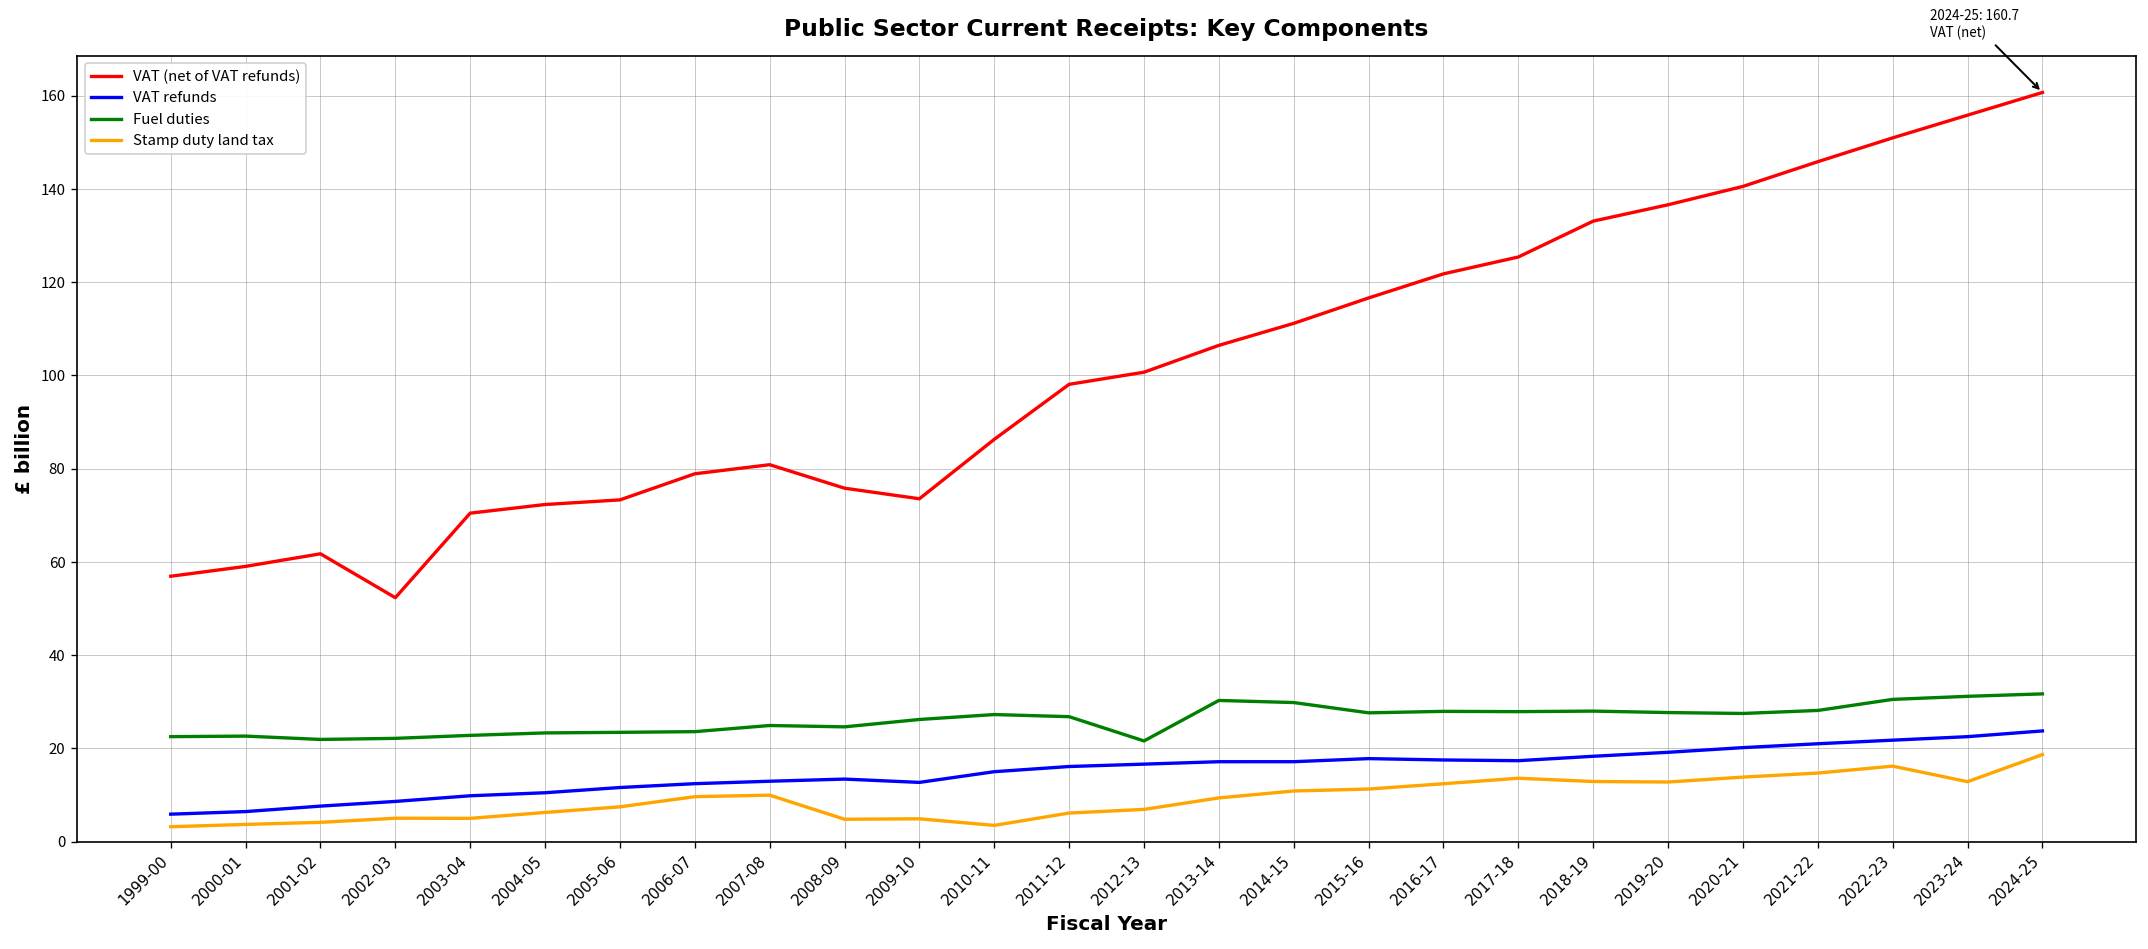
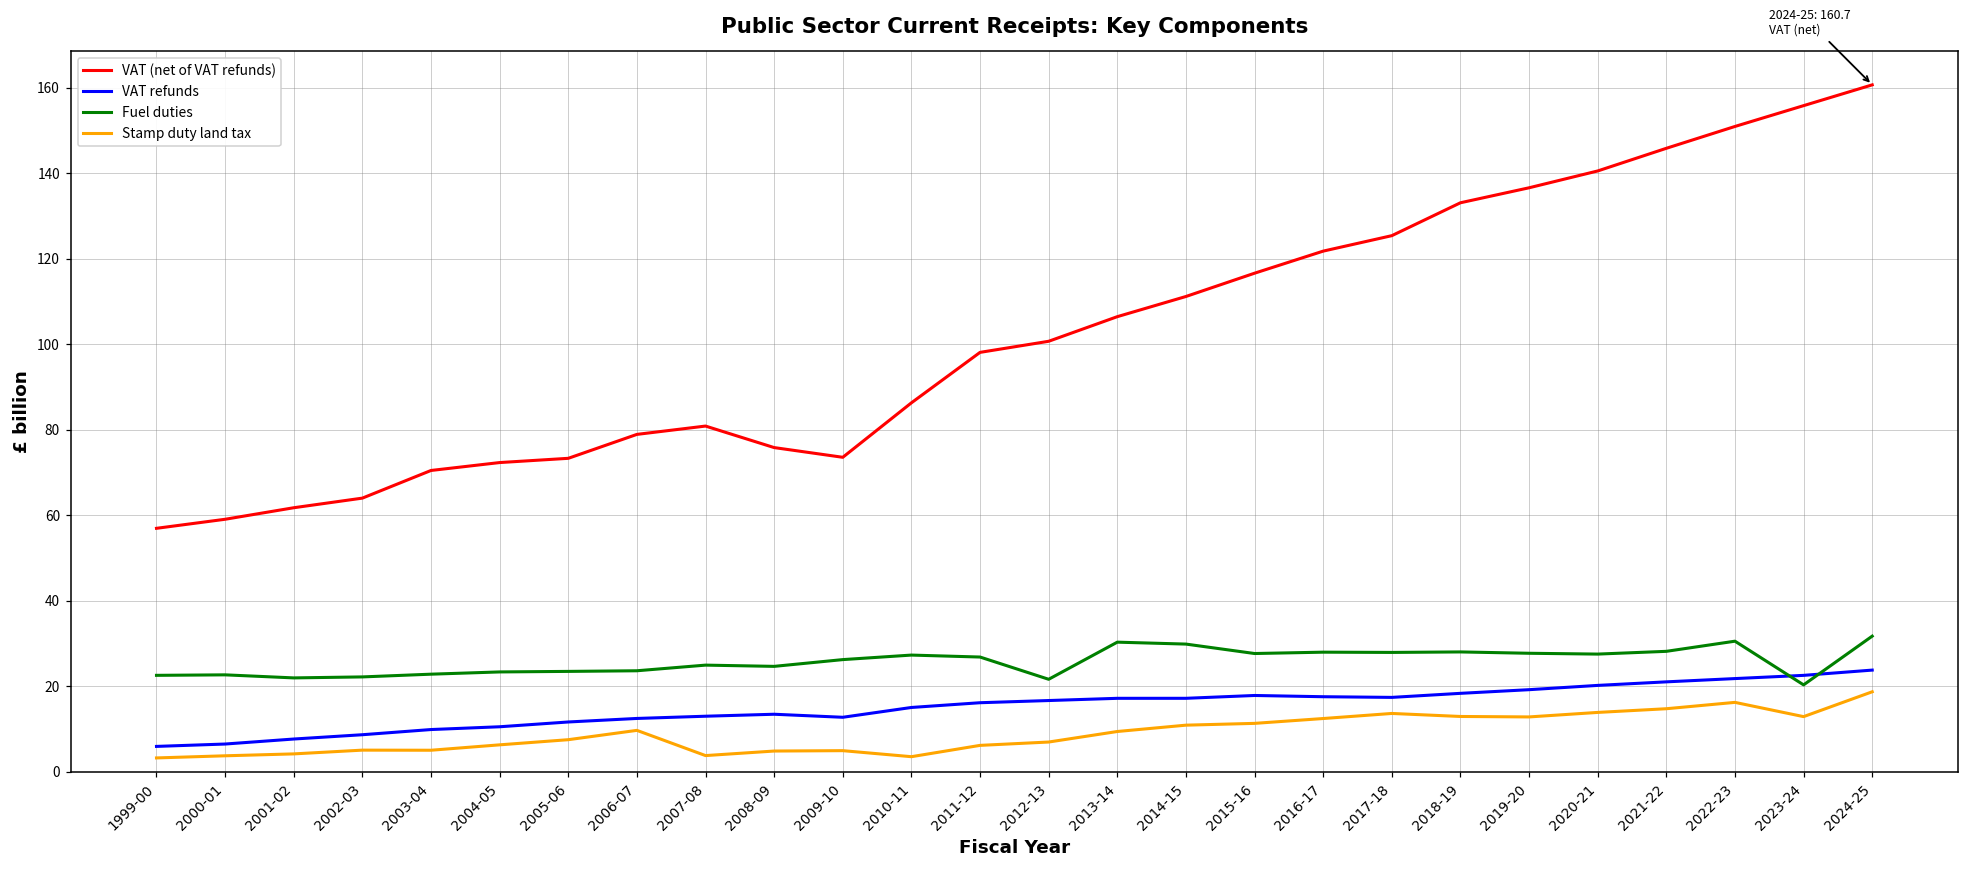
VAT (net of VAT refunds), 2002-03: 52 -> 64
Stamp duty land tax, 2007-08: 10 -> 4
Fuel duties, 2023-24: 31 -> 20
